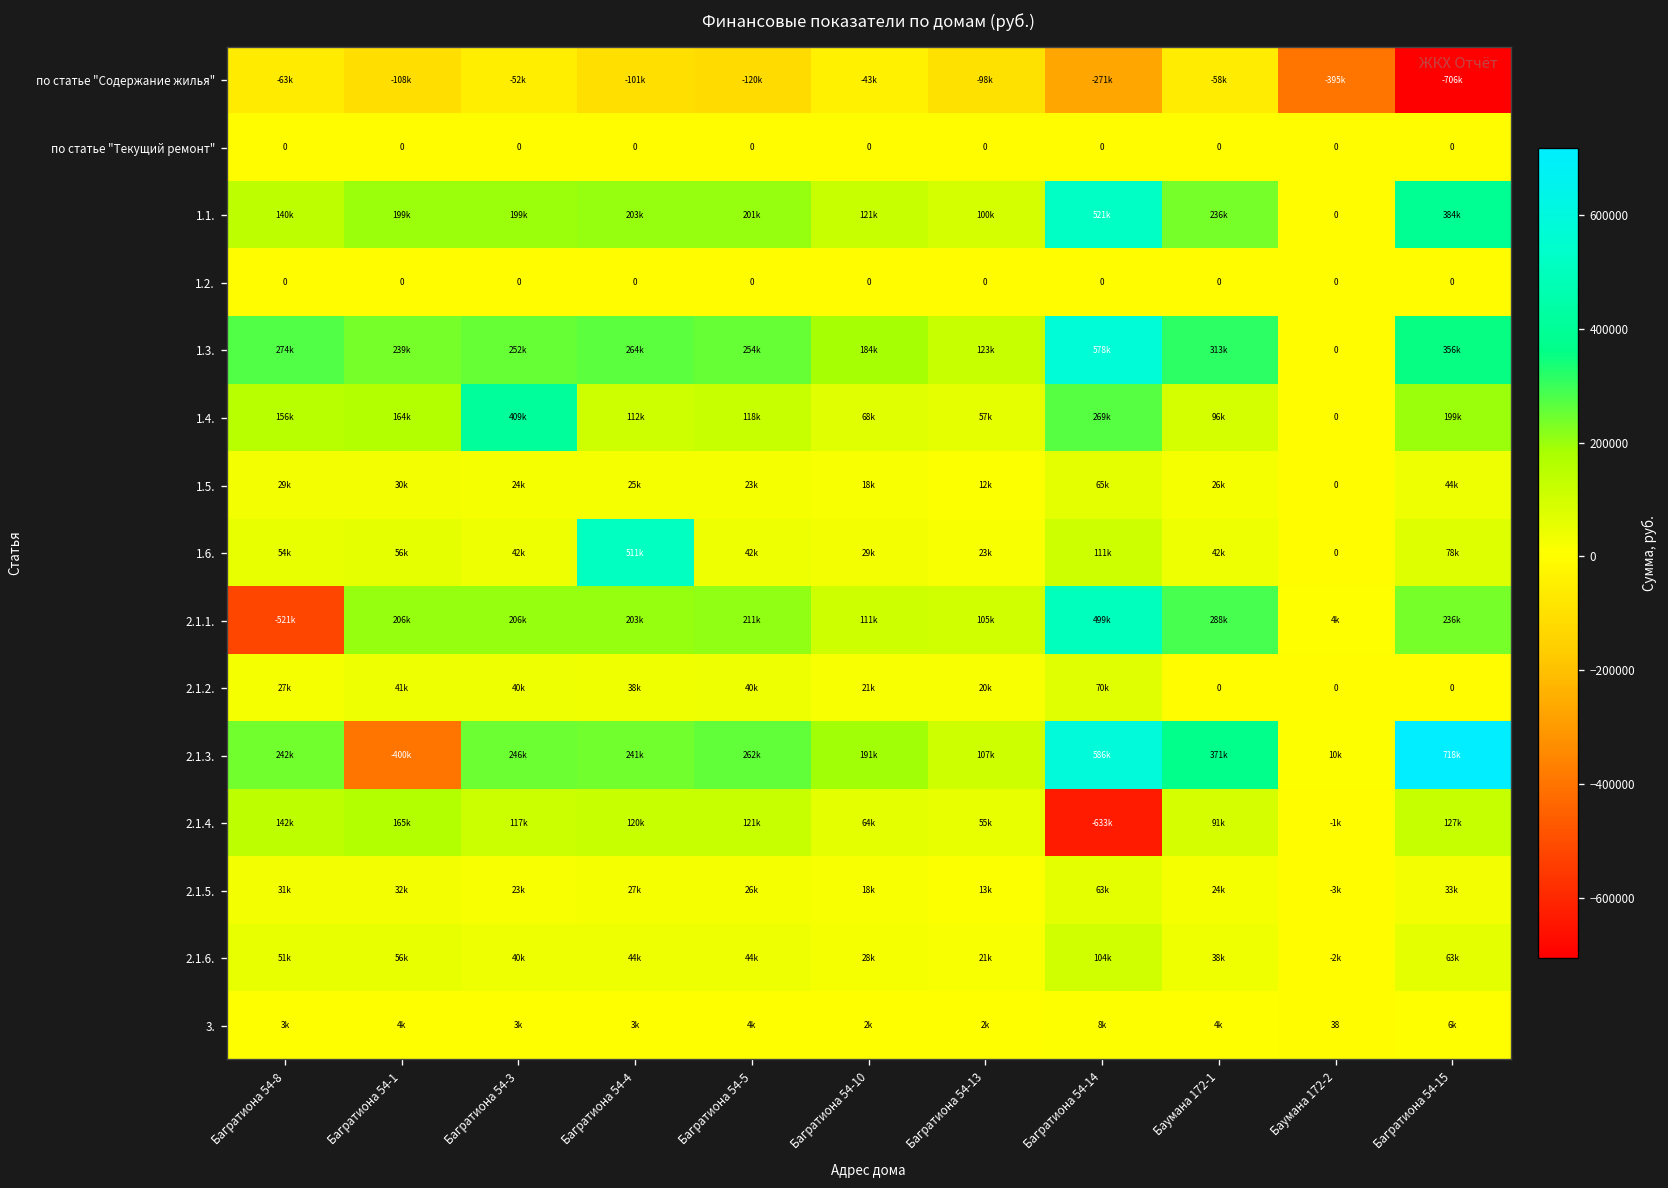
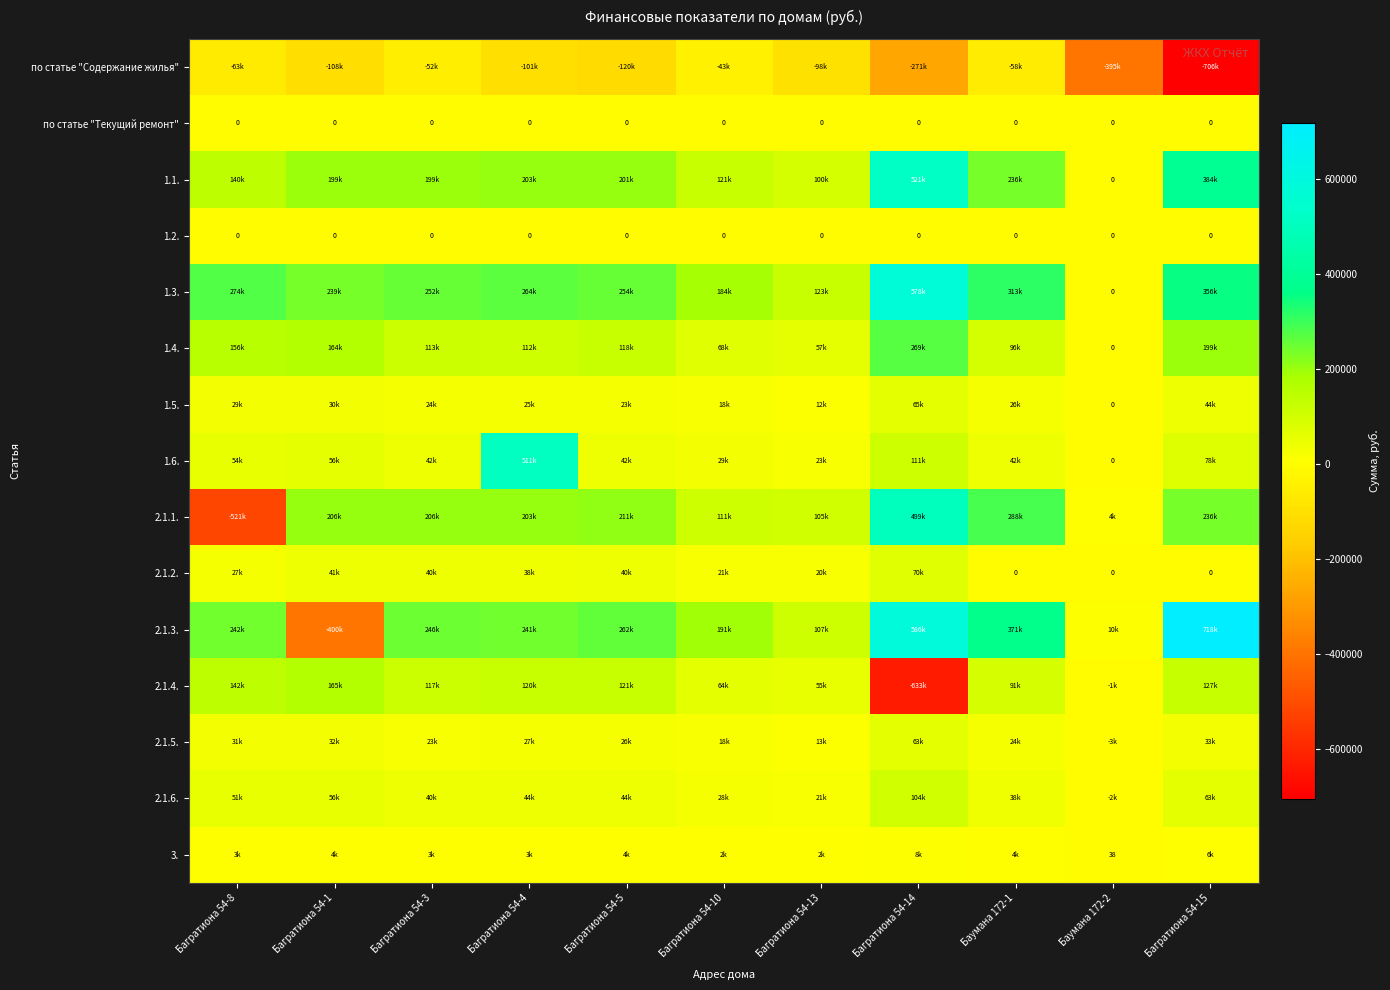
1.4., Багратиона 54-3: 409k -> 113k
